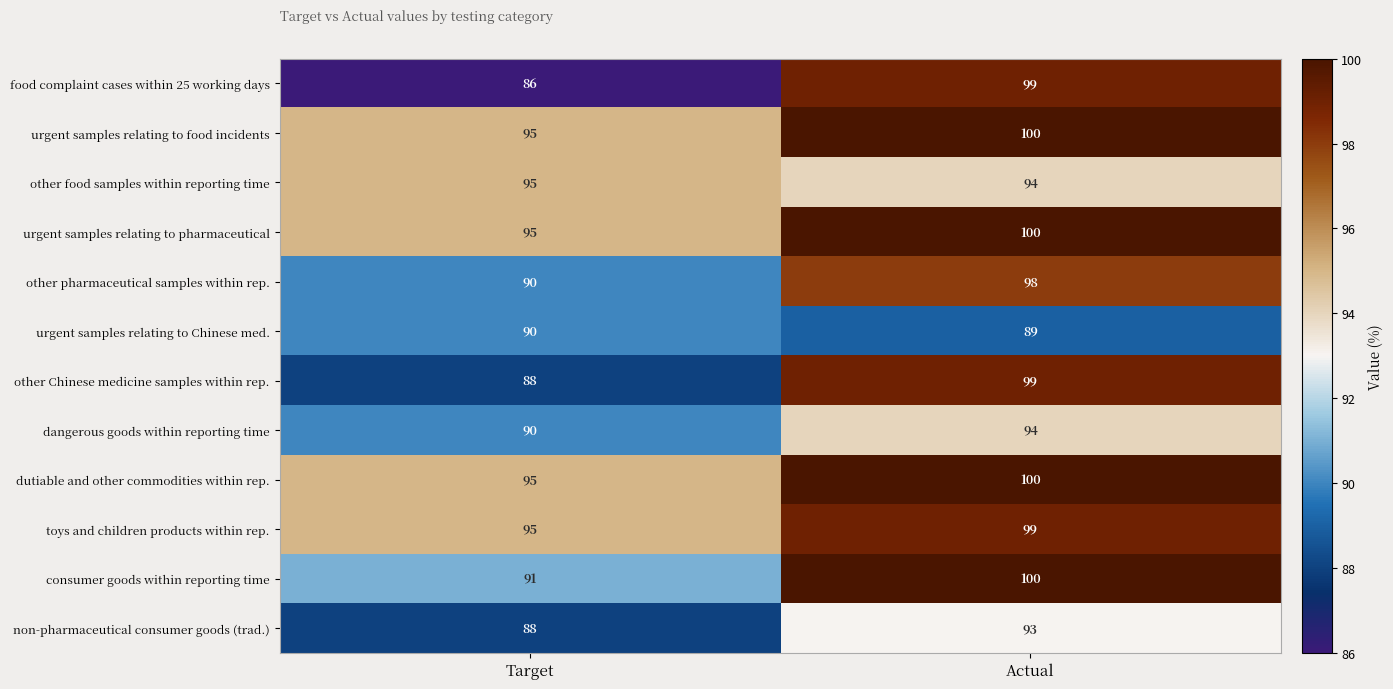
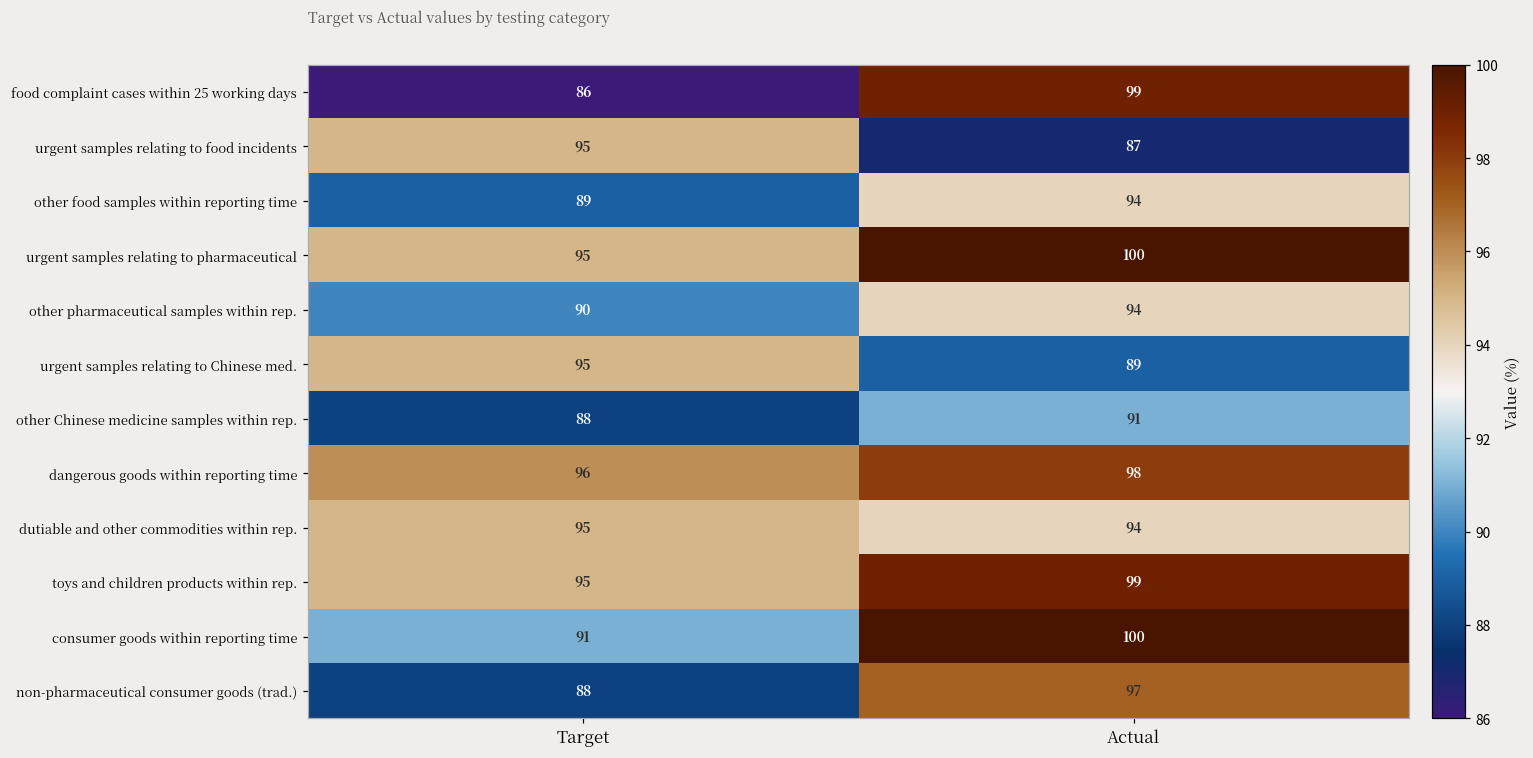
urgent samples relating to food incidents, Actual: 100 -> 87
other food samples within reporting time, Target: 95 -> 89
other pharmaceutical samples within rep., Actual: 98 -> 94
urgent samples relating to Chinese med., Target: 90 -> 95
other Chinese medicine samples within rep., Actual: 99 -> 91
dangerous goods within reporting time, Target: 90 -> 96
dangerous goods within reporting time, Actual: 94 -> 98
dutiable and other commodities within rep., Actual: 100 -> 94
non-pharmaceutical consumer goods (trad.), Actual: 93 -> 97
